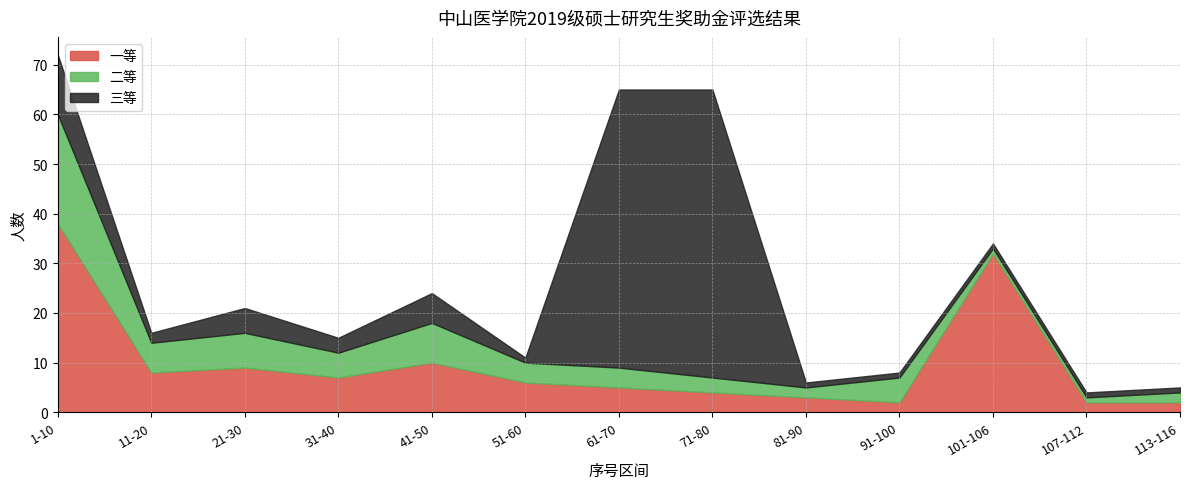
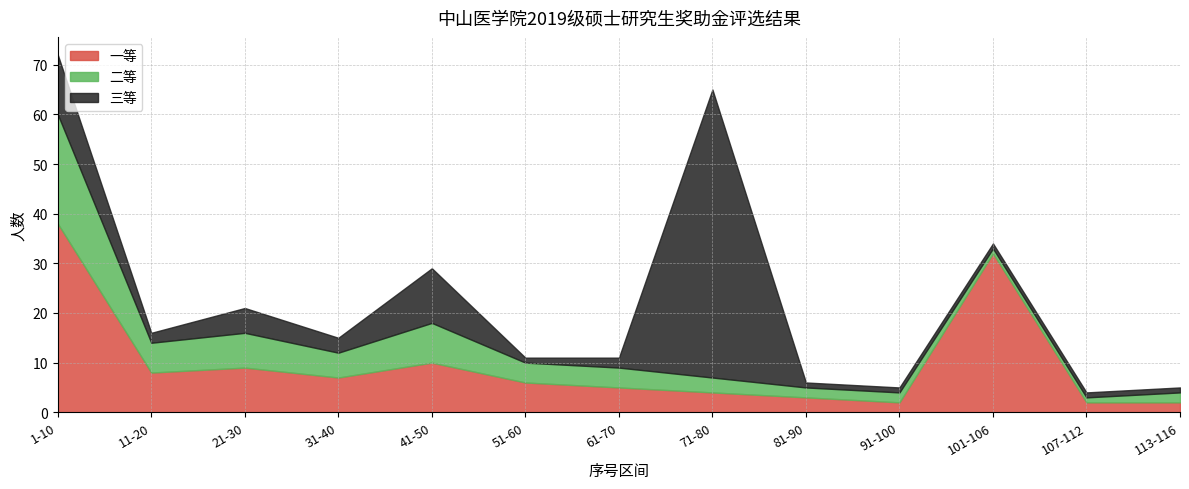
三等, 41-50: 6 -> 11
三等, 61-70: 56 -> 2
二等, 91-100: 5 -> 2
